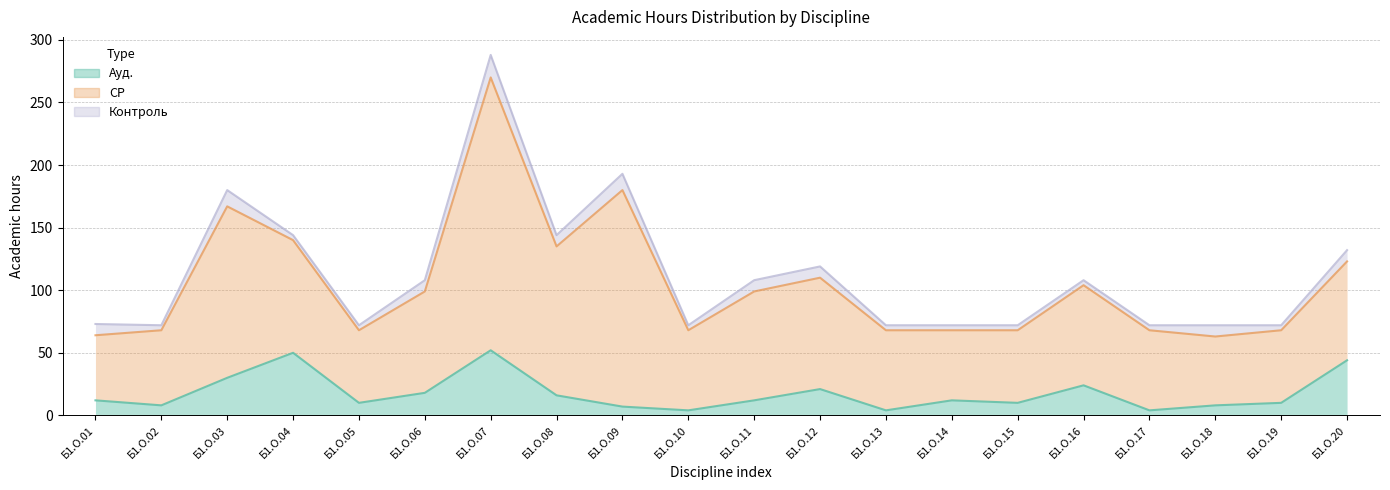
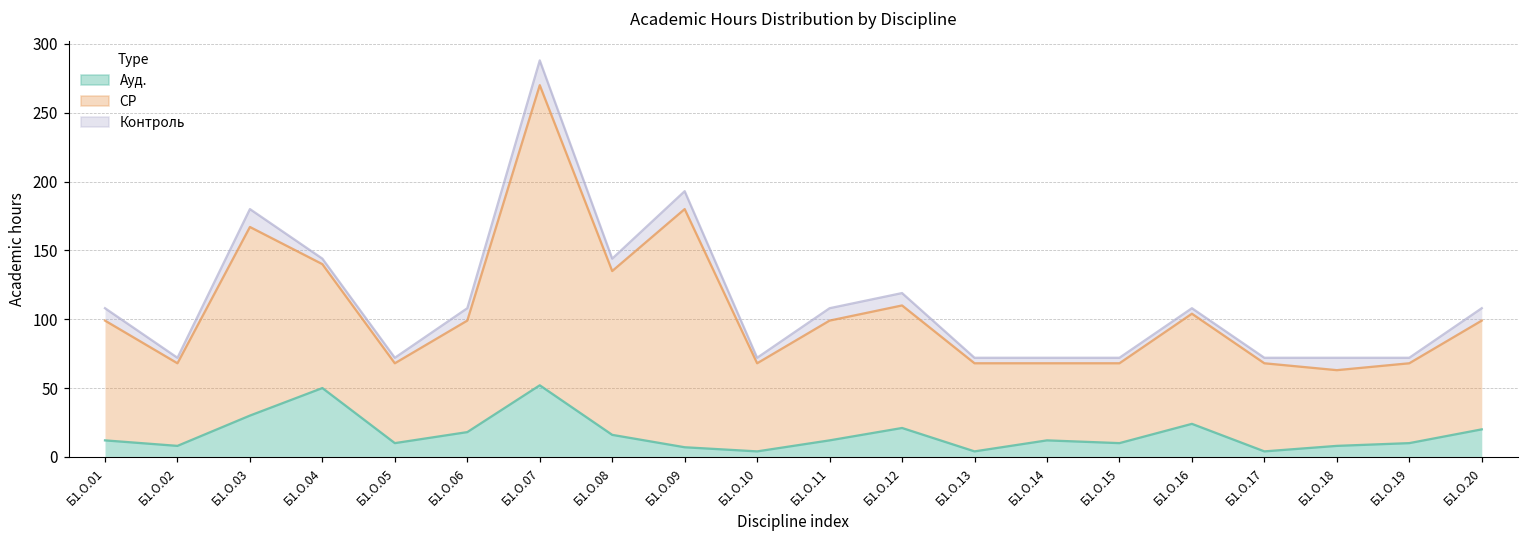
СР, Б1.О.01: 52 -> 87
Ауд., Б1.О.20: 44 -> 20
